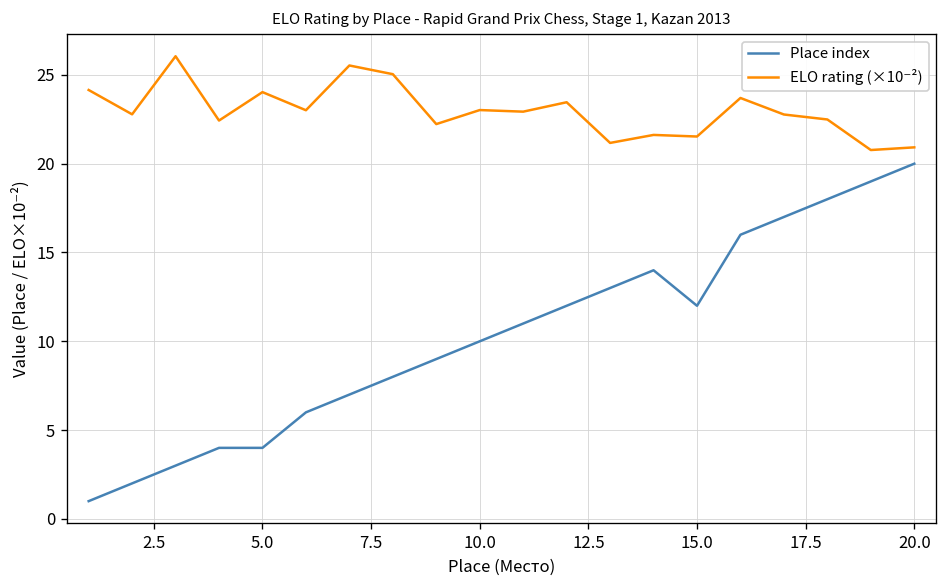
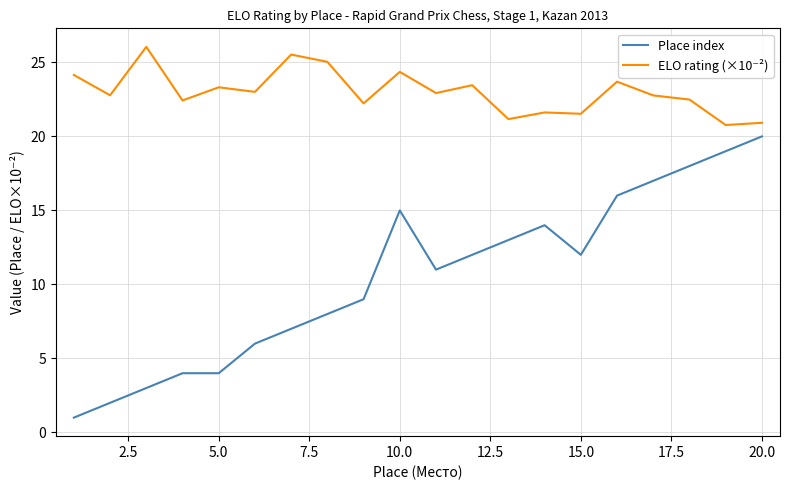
ELO rating (×10⁻²), 5.0: 24.0 -> 23.3
Place index, 10.0: 10 -> 15
ELO rating (×10⁻²), 10.0: 23.0 -> 24.4
